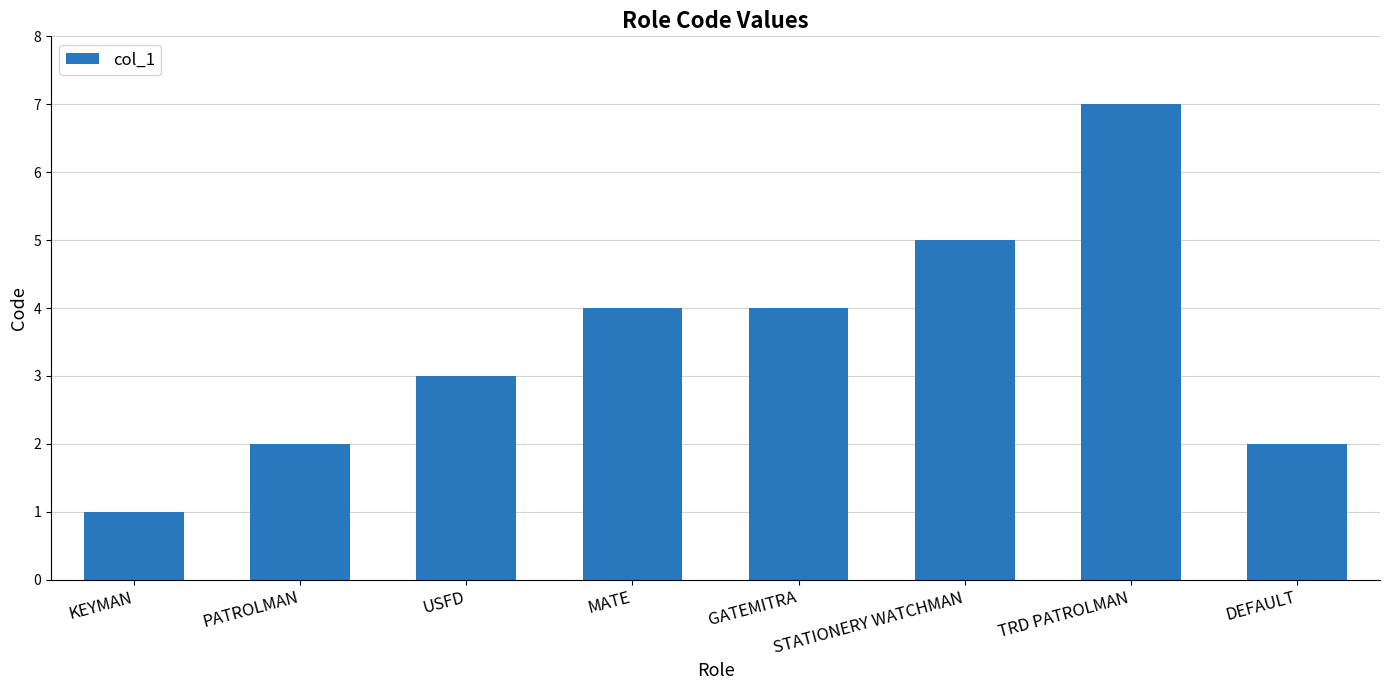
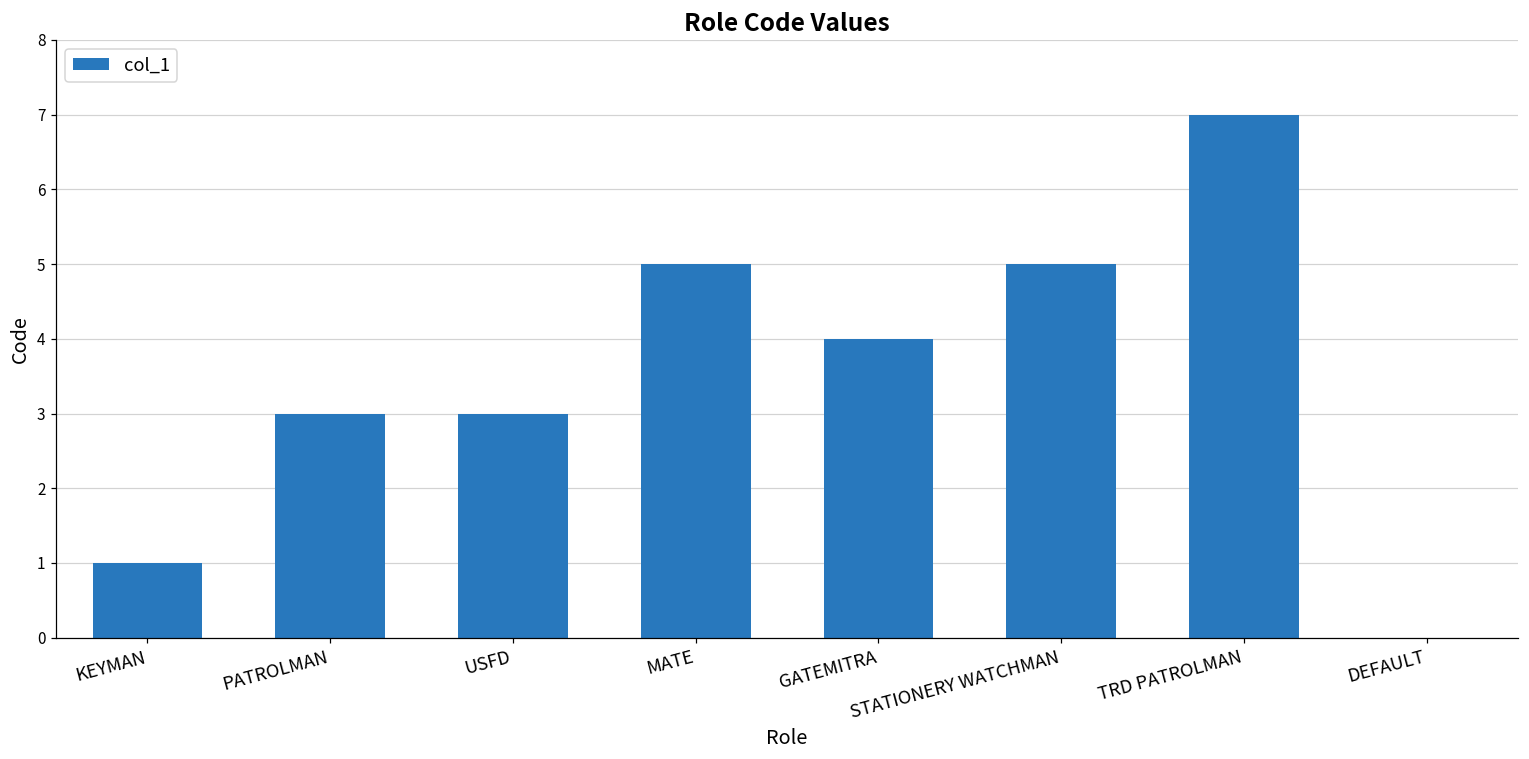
PATROLMAN: 2 -> 3
MATE: 4 -> 5
DEFAULT: 2 -> 0
